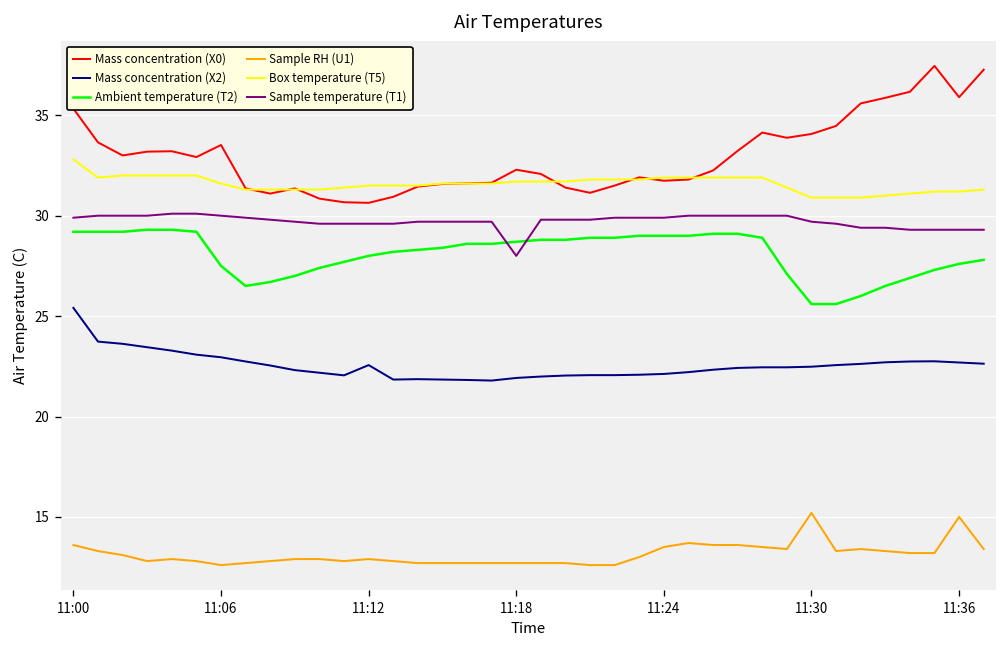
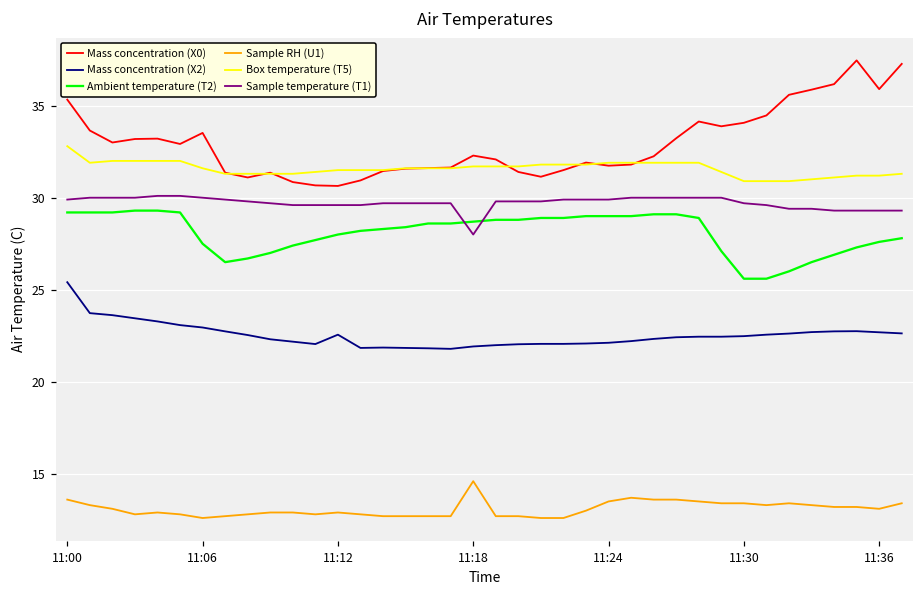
Sample RH (U1), 11:18: 12.7 -> 14.6
Sample RH (U1), 11:30: 15.2 -> 13.4
Sample RH (U1), 11:36: 15.0 -> 13.1
